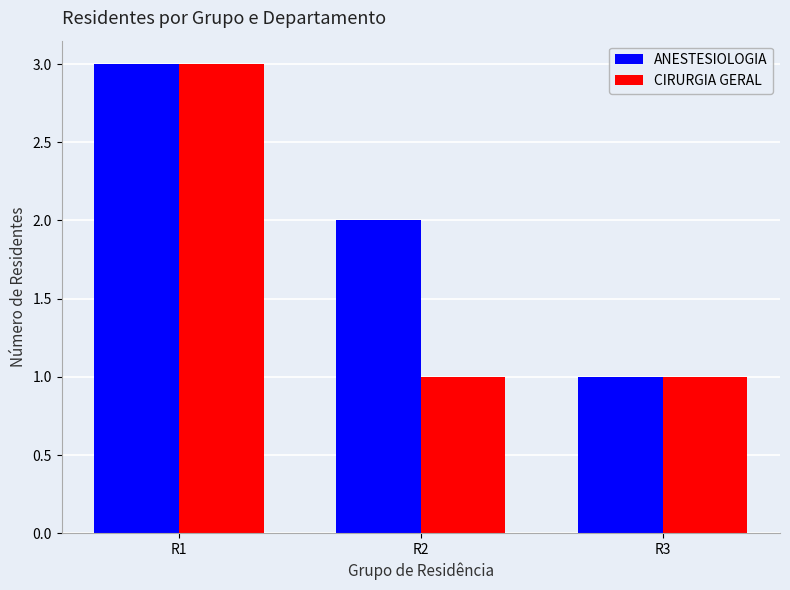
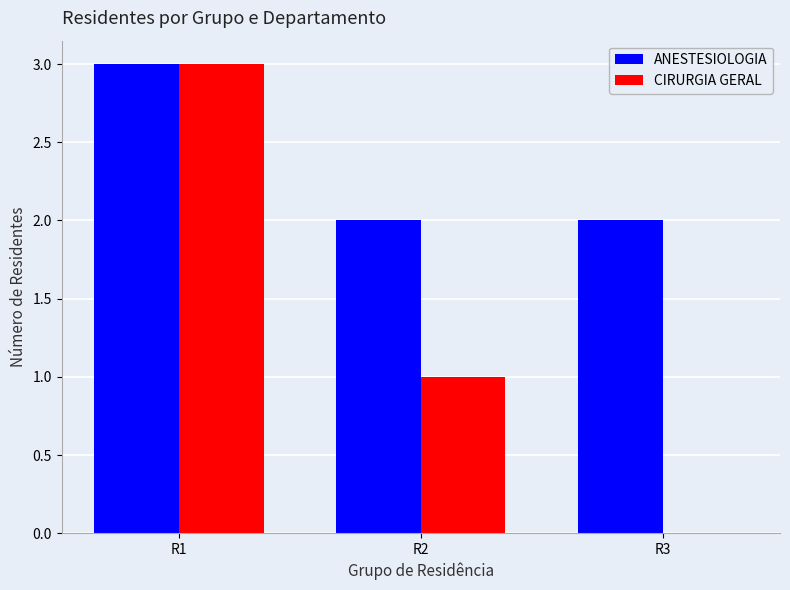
ANESTESIOLOGIA, R3: 1 -> 2
CIRURGIA GERAL, R3: 1 -> 0
